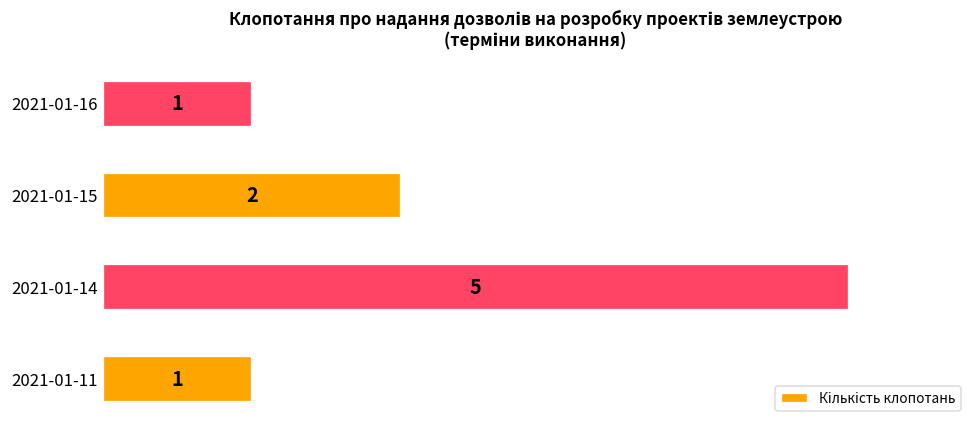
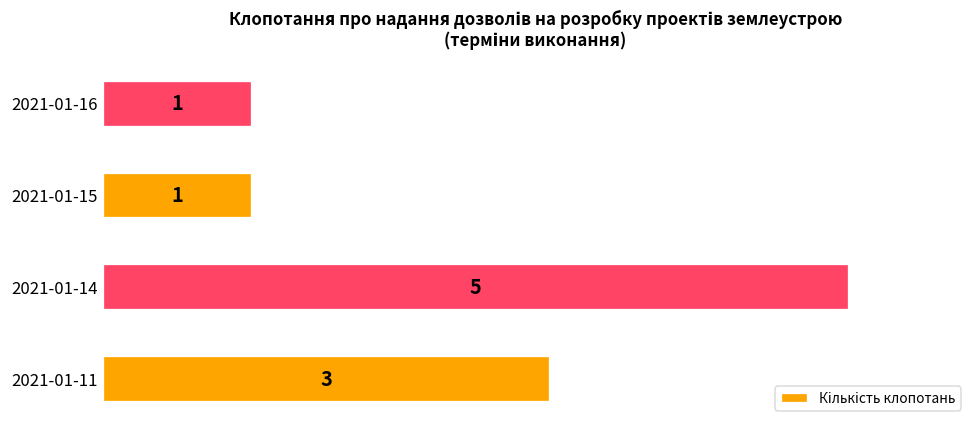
2021-01-15: 2 -> 1
2021-01-11: 1 -> 3
